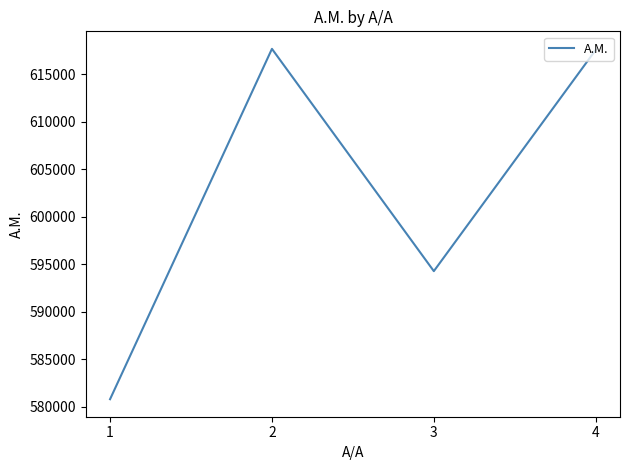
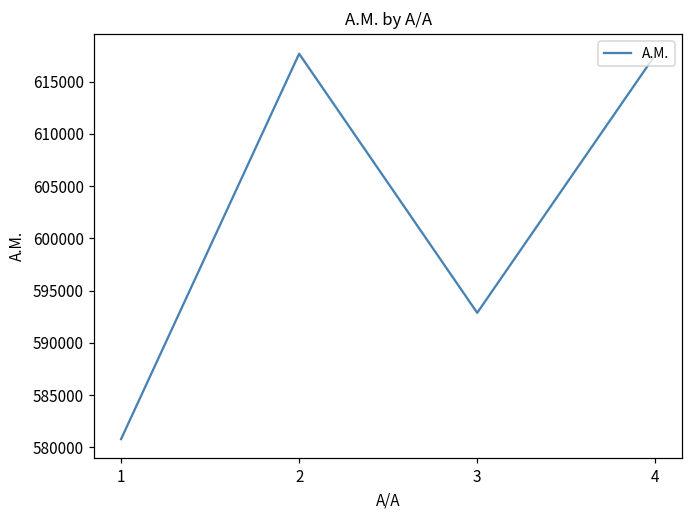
3: 594000 -> 593000
